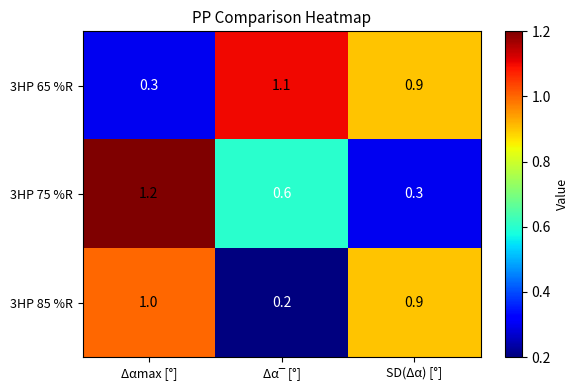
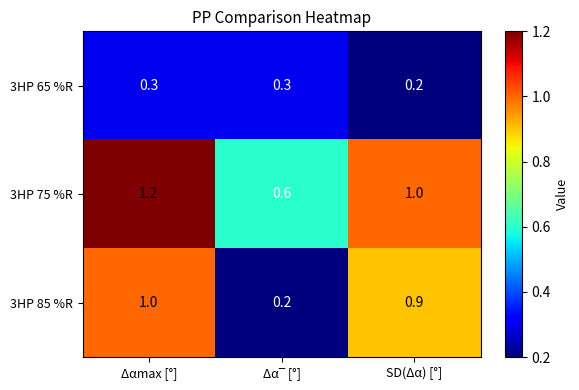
3HP 65 %R, Δα‾ [°]: 1.1 -> 0.3
3HP 65 %R, SD(Δα) [°]: 0.9 -> 0.2
3HP 75 %R, SD(Δα) [°]: 0.3 -> 1.0
